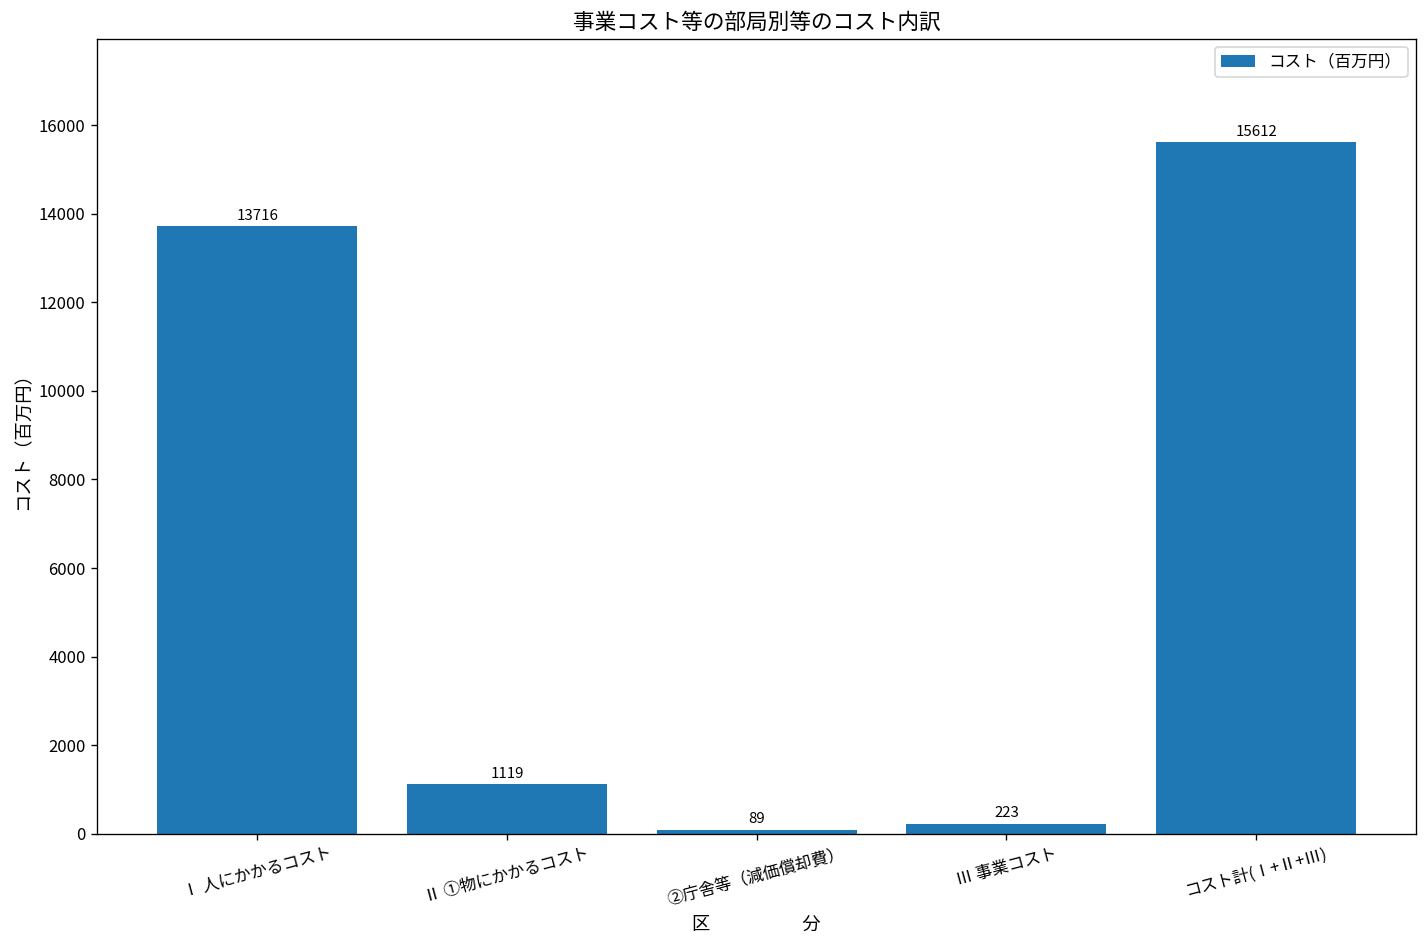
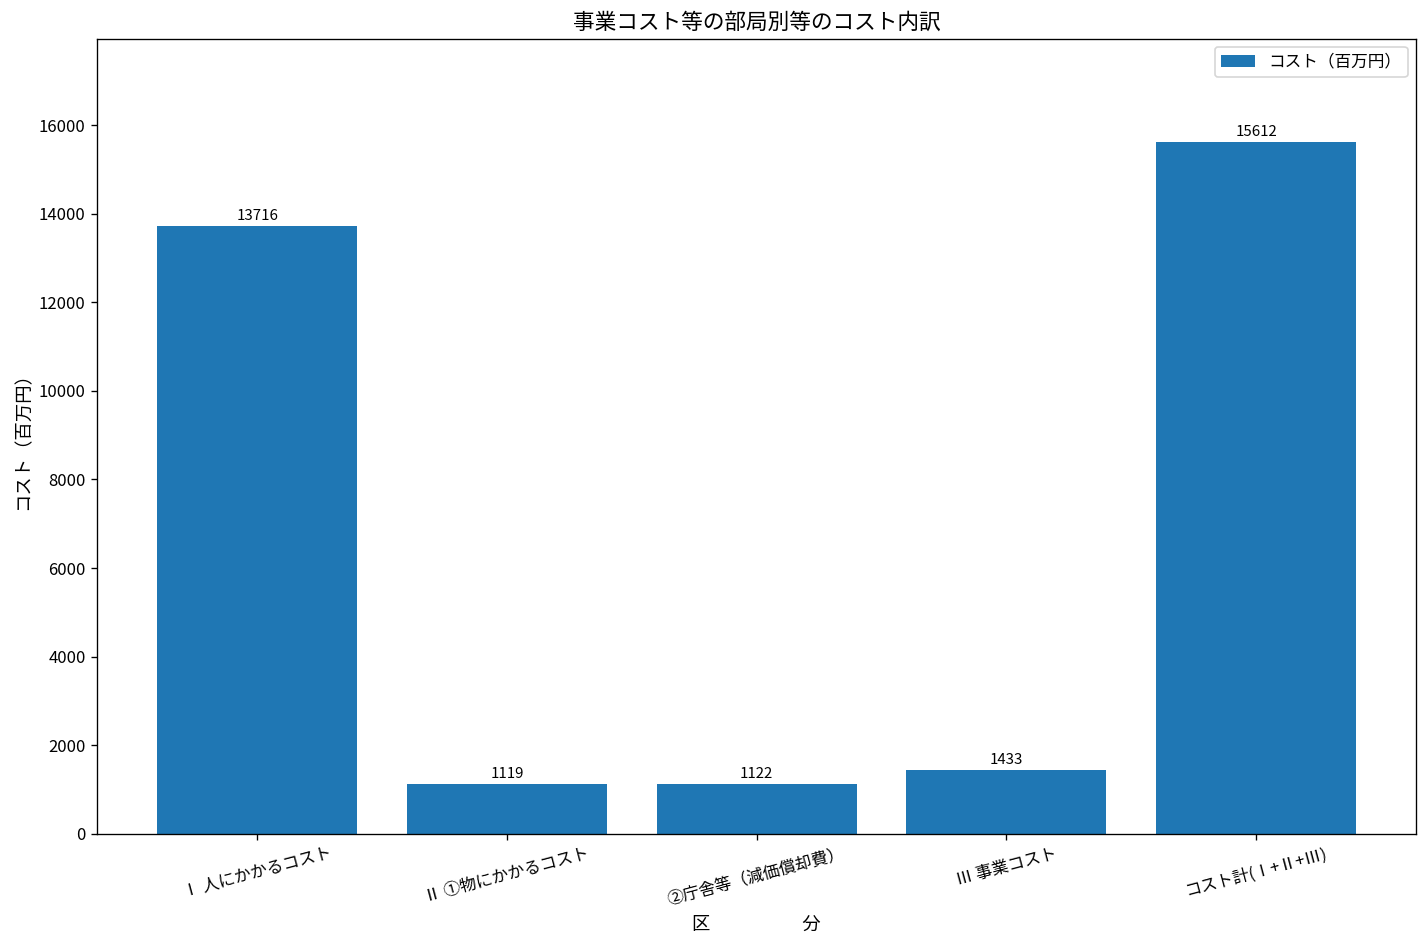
②庁舎等（減価償却費）: 89 -> 1122
Ⅲ 事業コスト: 223 -> 1433
